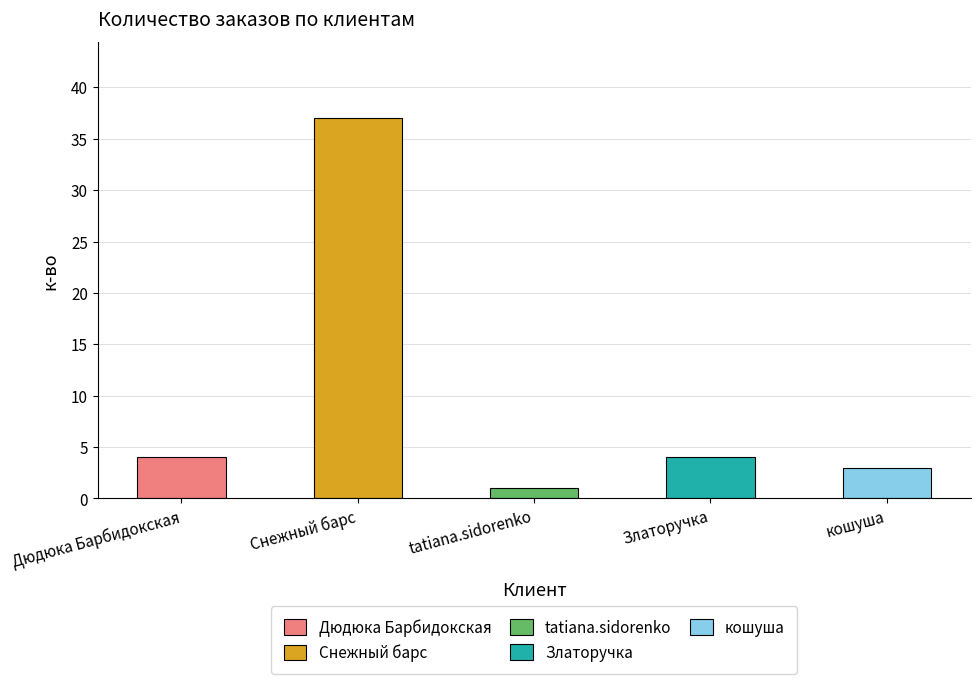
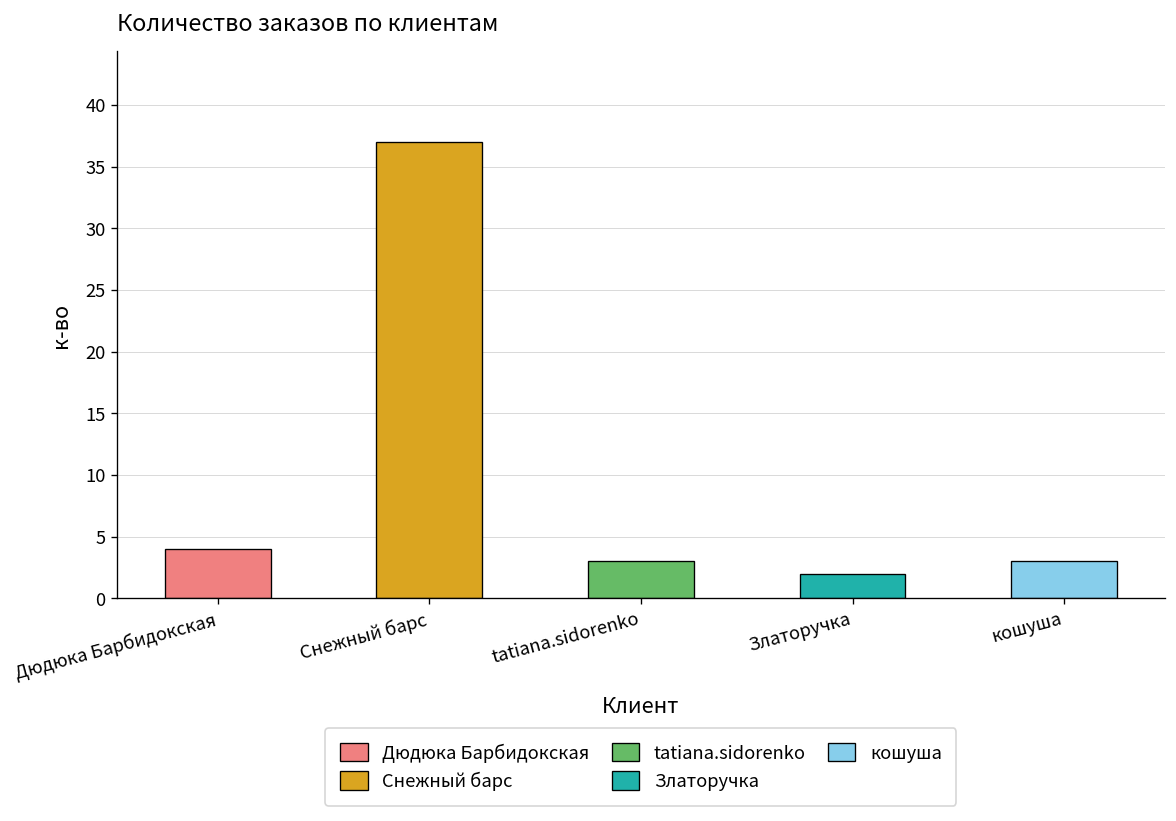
tatiana.sidorenko: 1 -> 3
Златоручка: 4 -> 2
